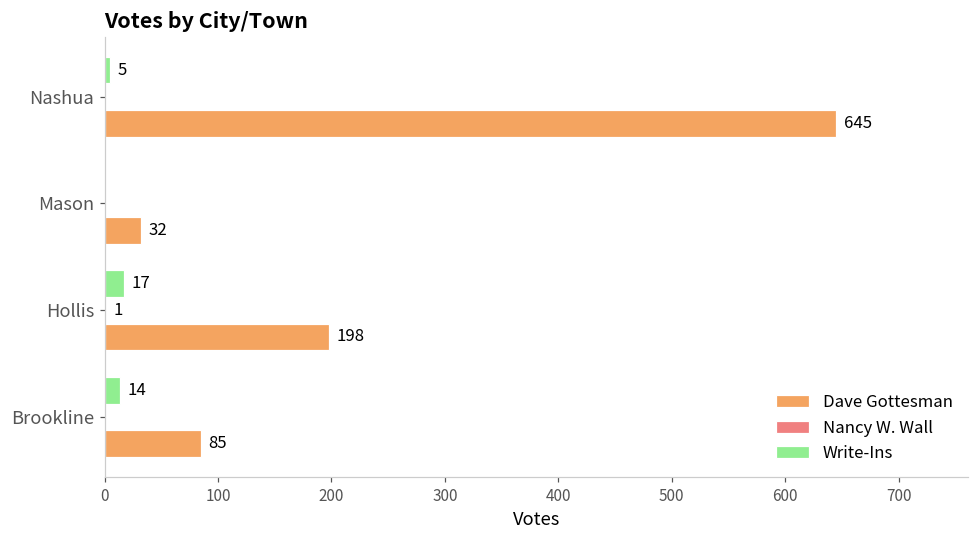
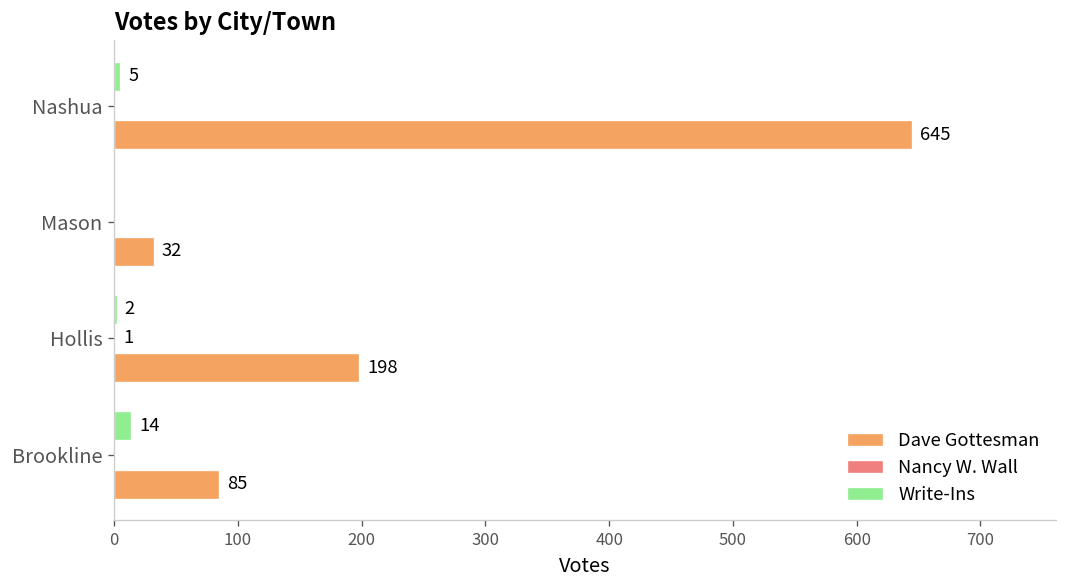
Write-Ins, Hollis: 17 -> 2
